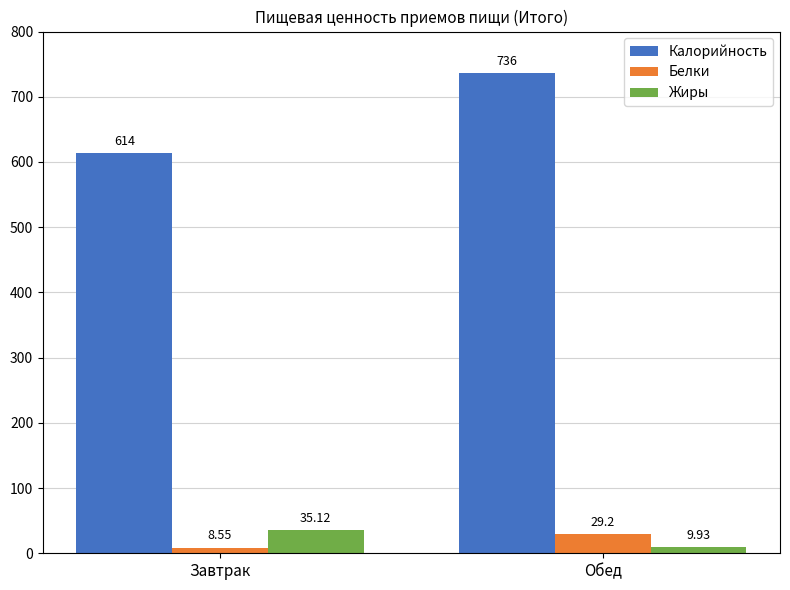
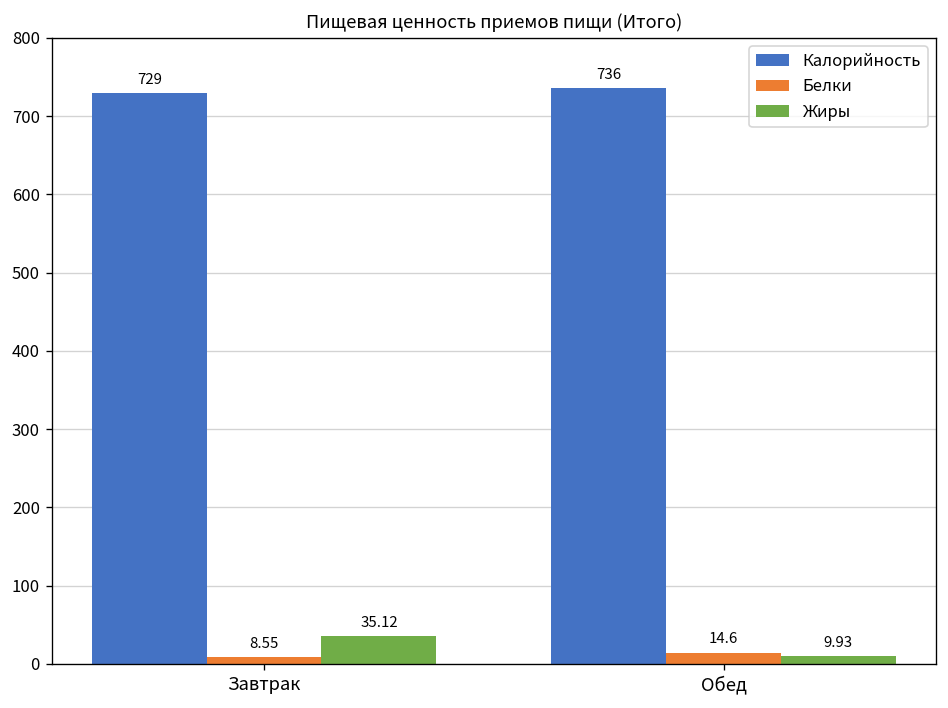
Калорийность, Завтрак: 614 -> 729
Белки, Обед: 29.2 -> 14.6
